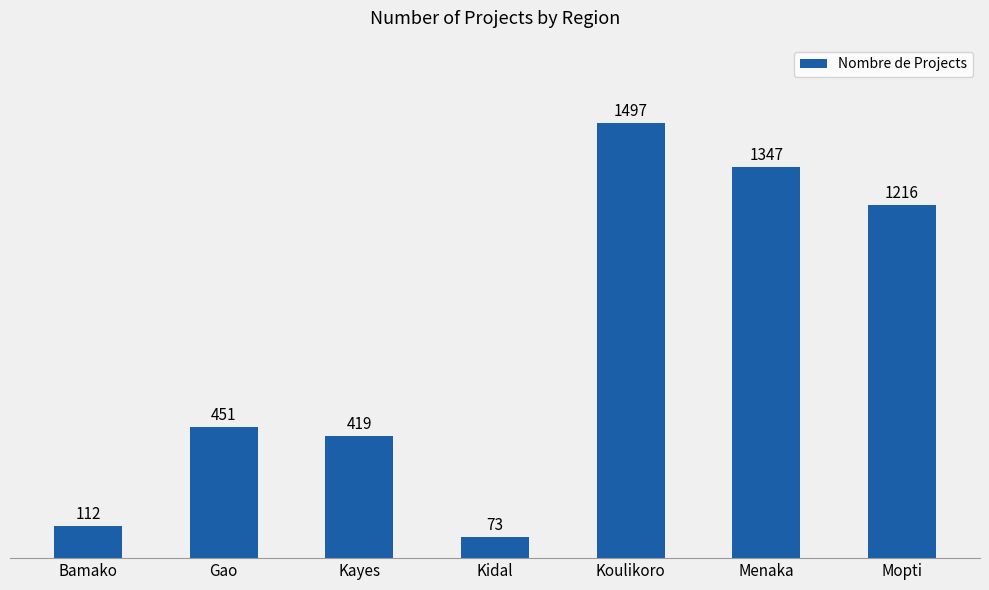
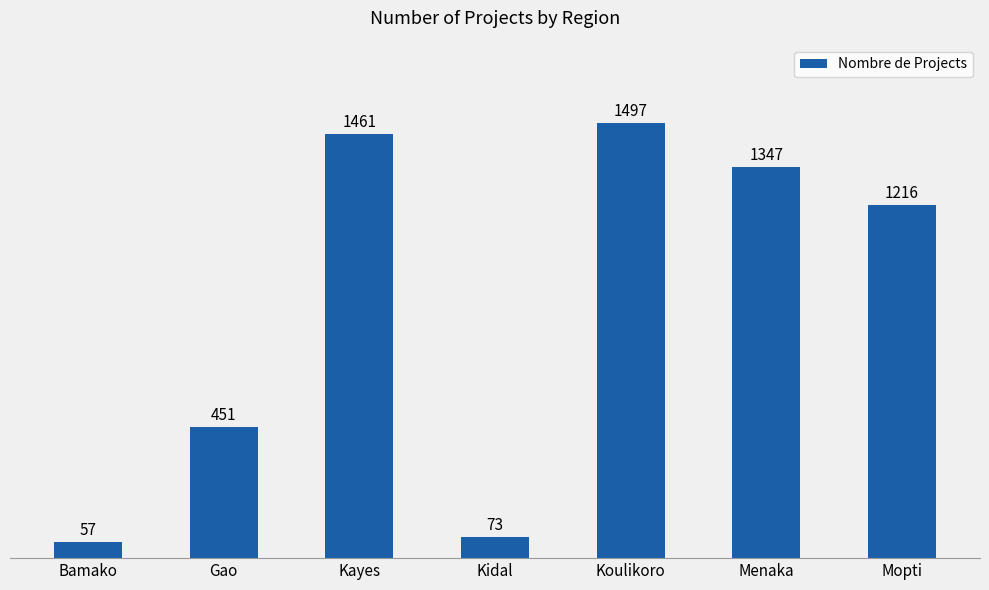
Bamako: 112 -> 57
Kayes: 419 -> 1461
